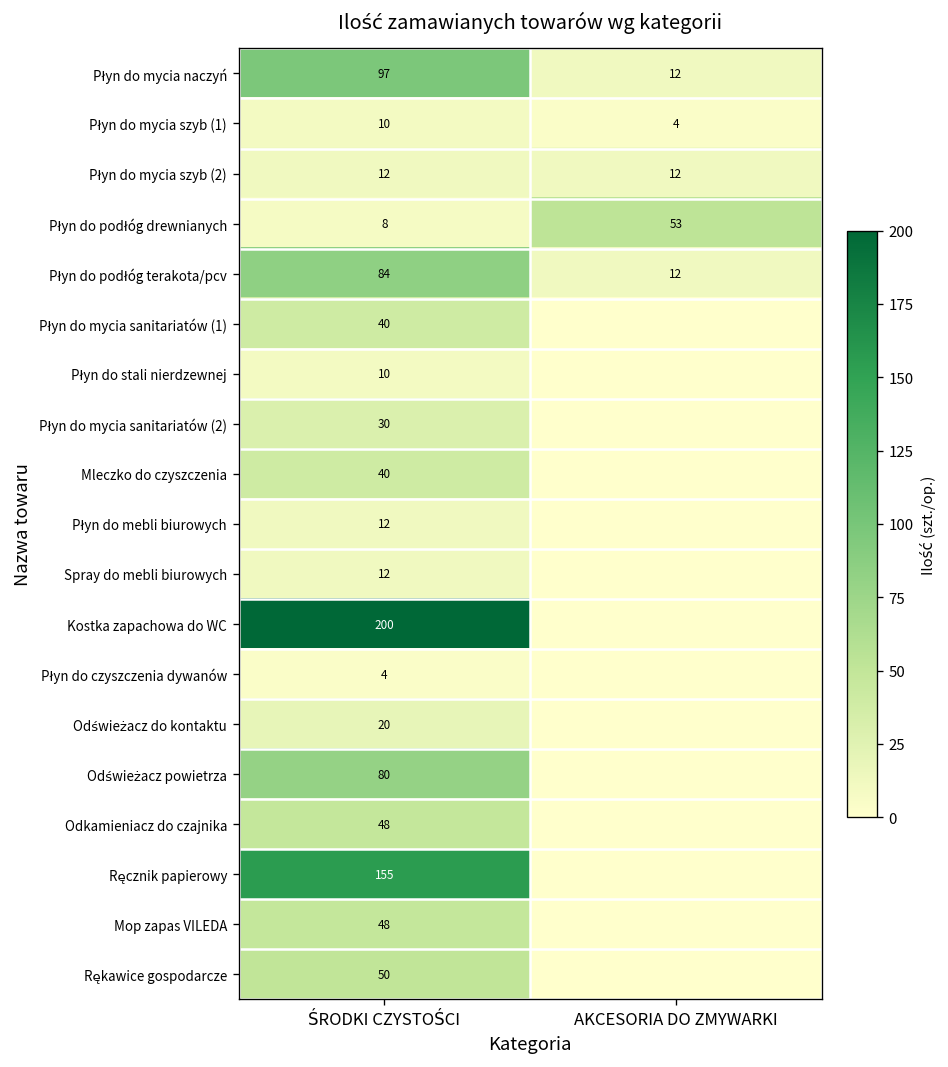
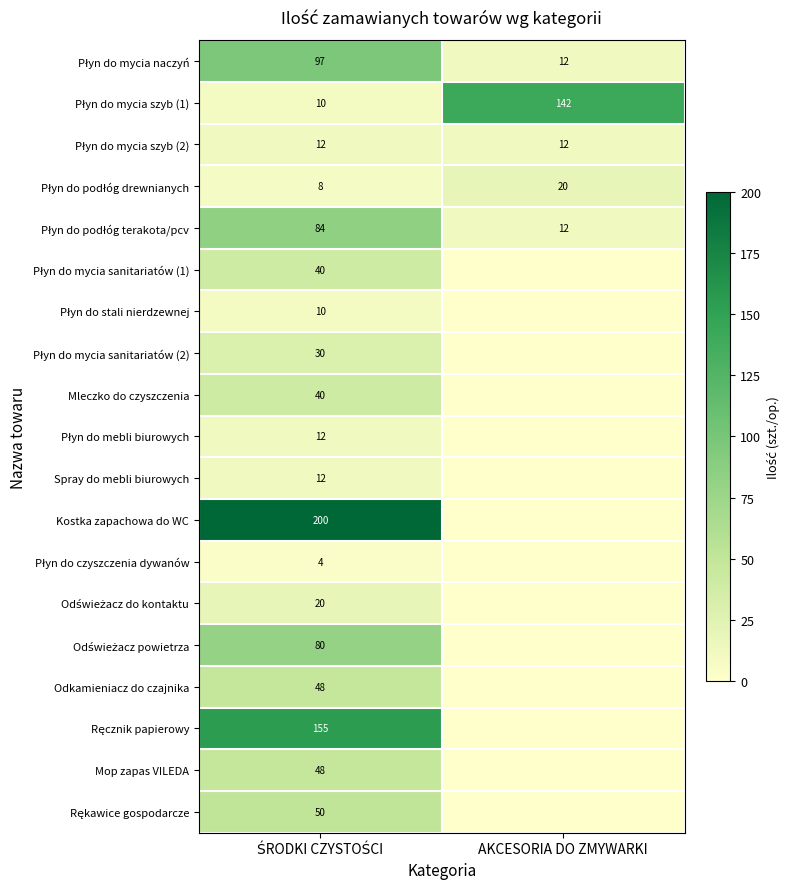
Płyn do mycia szyb (1), AKCESORIA DO ZMYWARKI: 4 -> 142
Płyn do podłóg drewnianych, AKCESORIA DO ZMYWARKI: 53 -> 20
